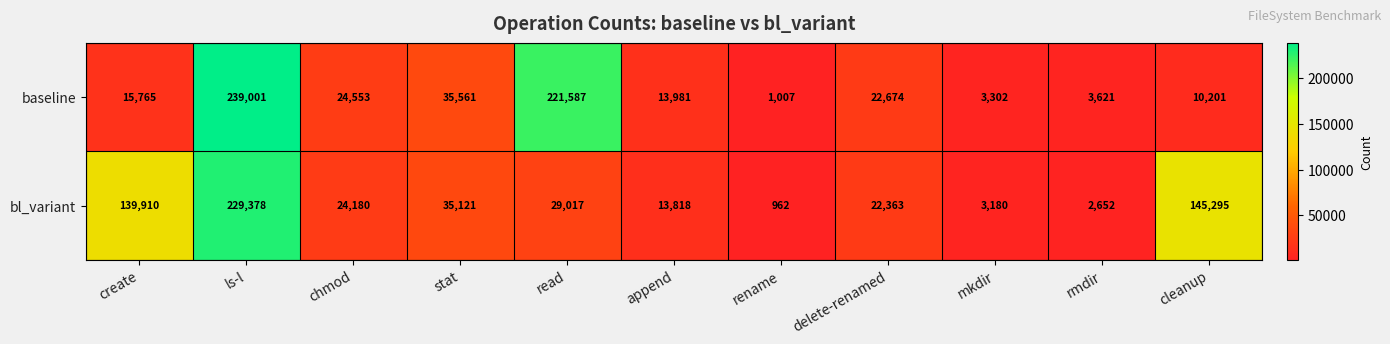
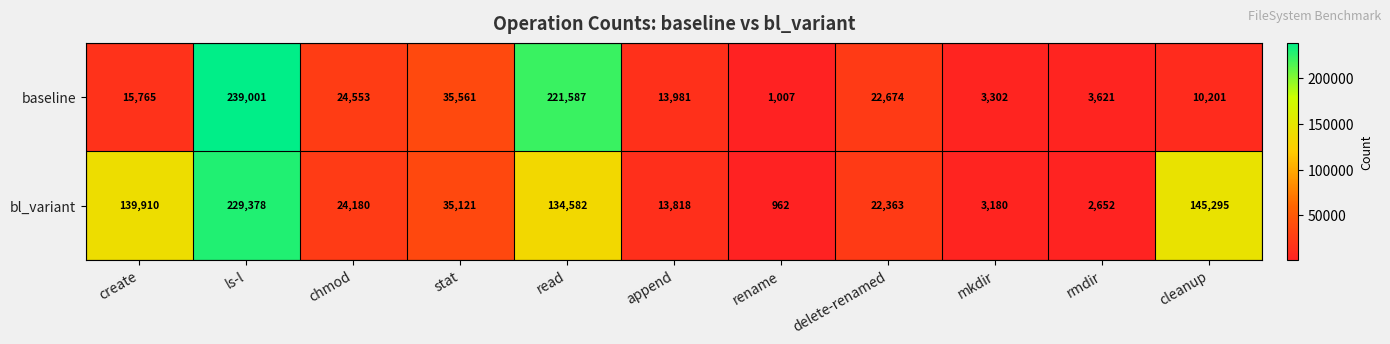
bl_variant, read: 29,017 -> 134,582
